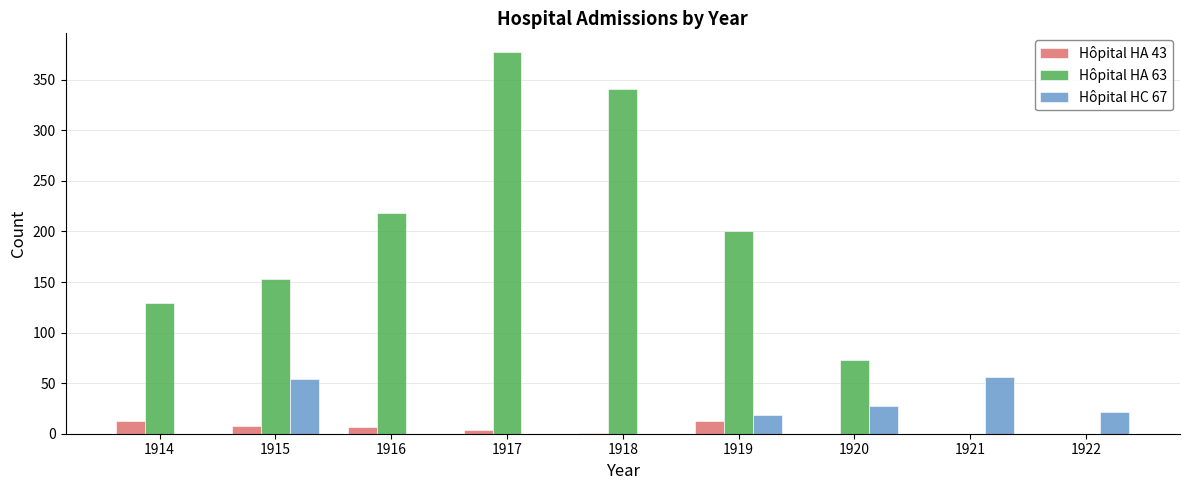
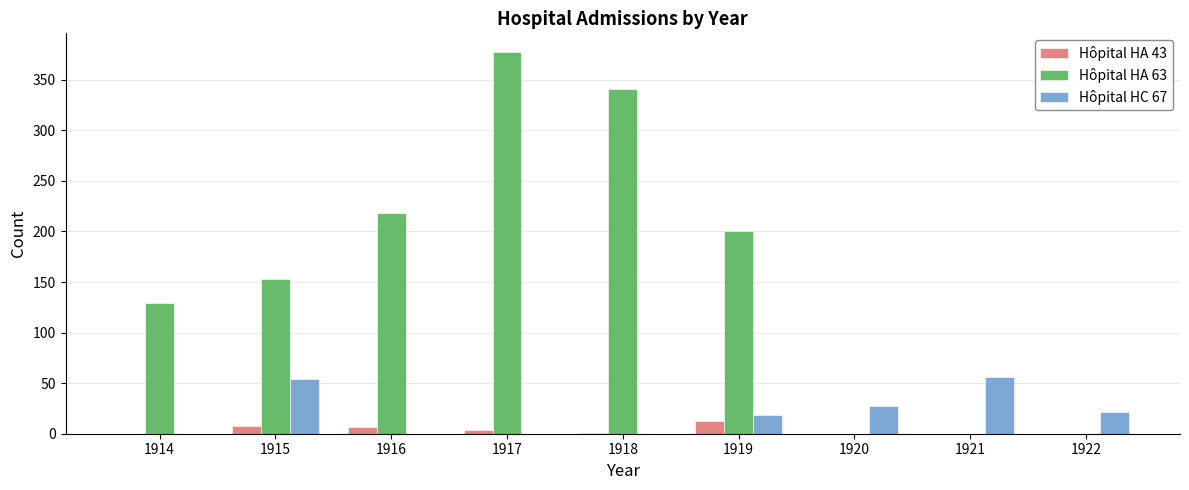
Hôpital HA 43, 1914: 13 -> 0
Hôpital HA 63, 1920: 73 -> 0
